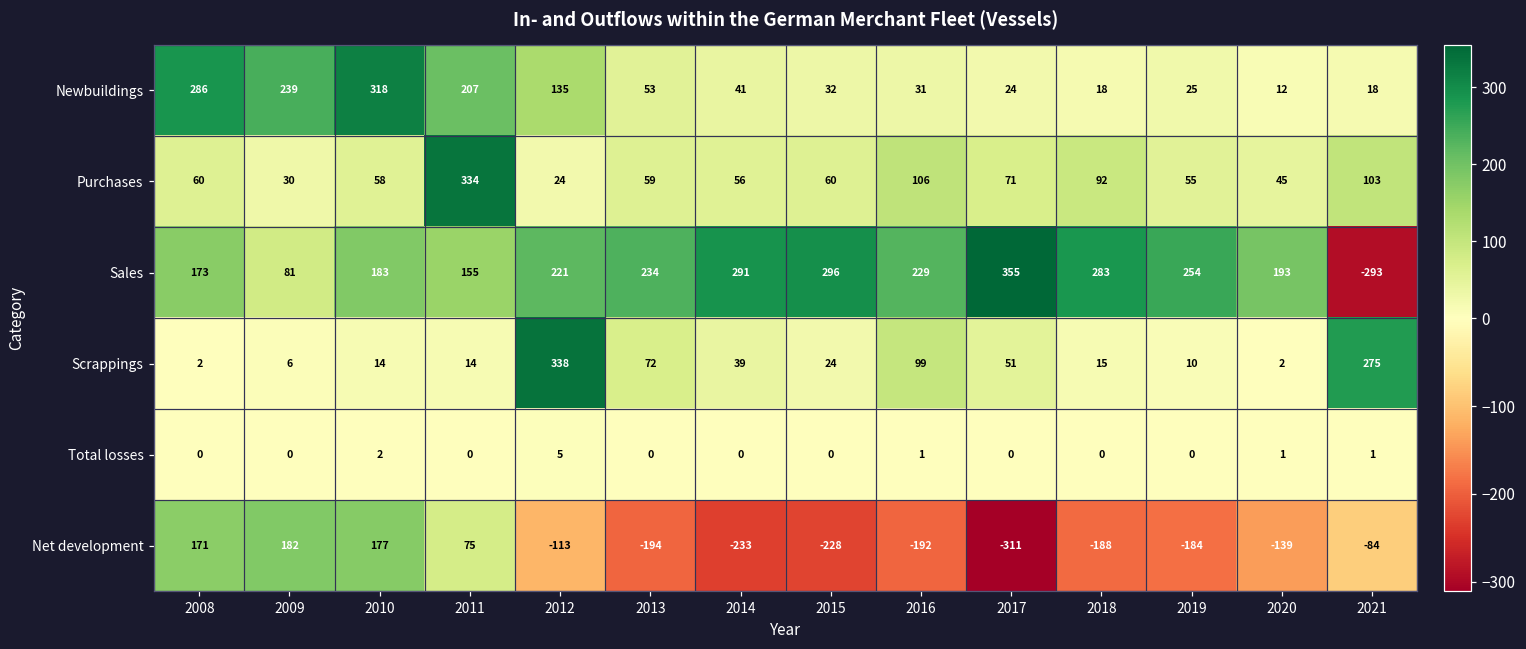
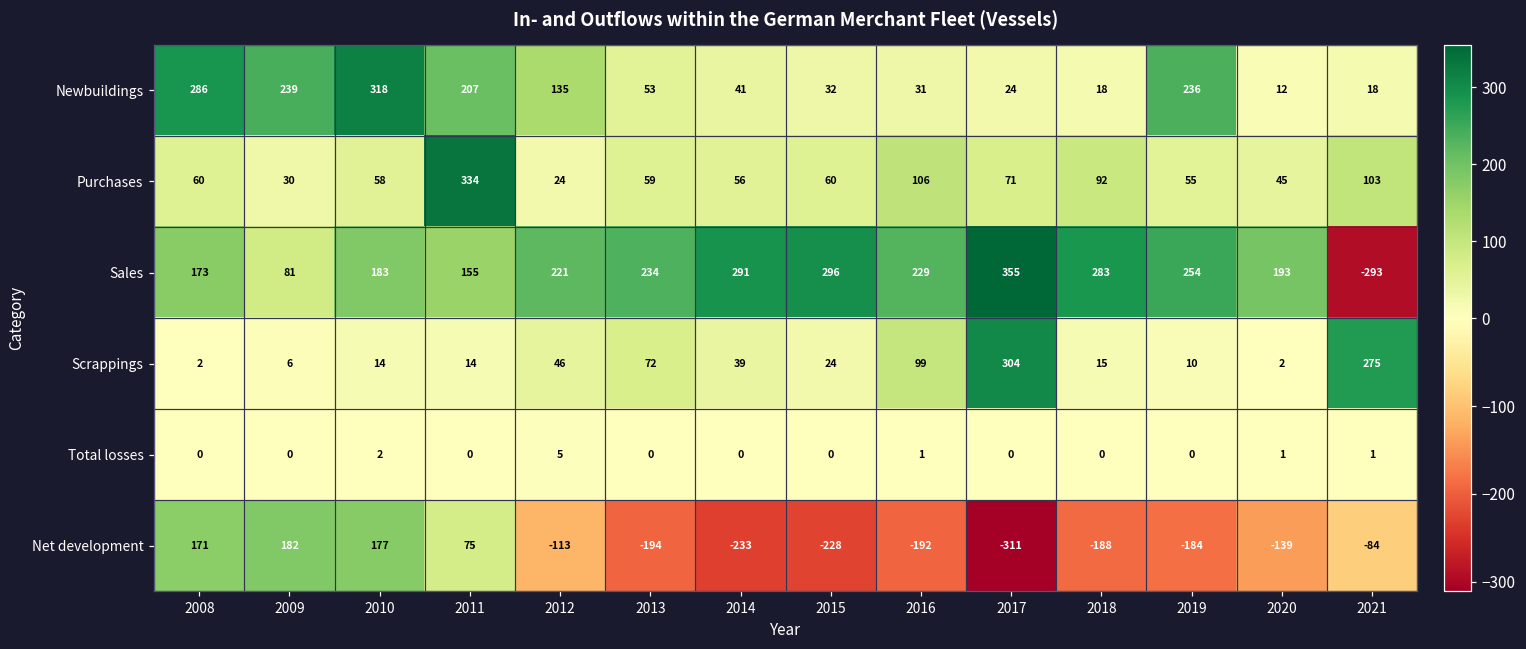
Newbuildings, 2019: 25 -> 236
Scrappings, 2012: 338 -> 46
Scrappings, 2017: 51 -> 304
